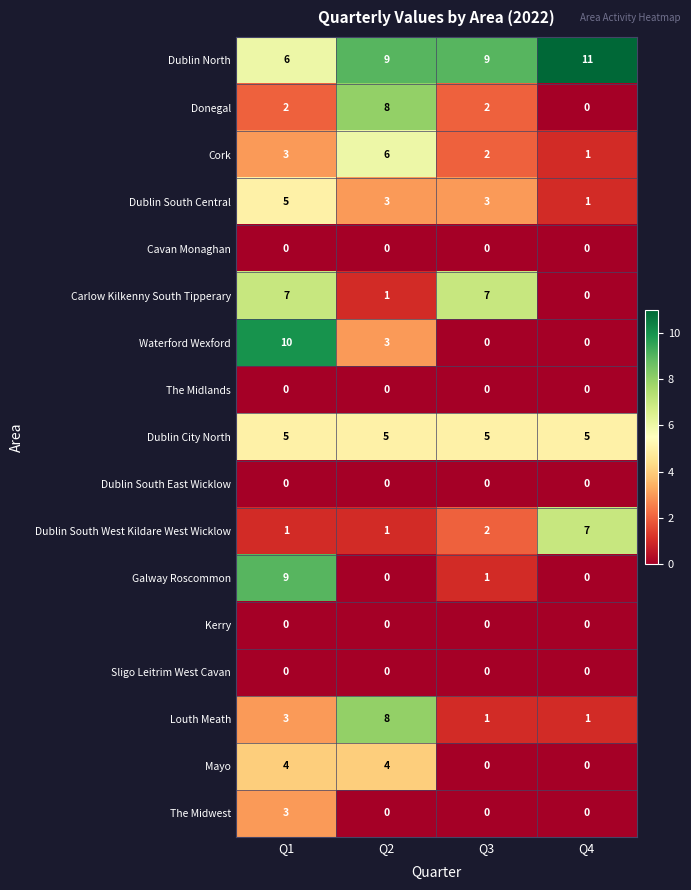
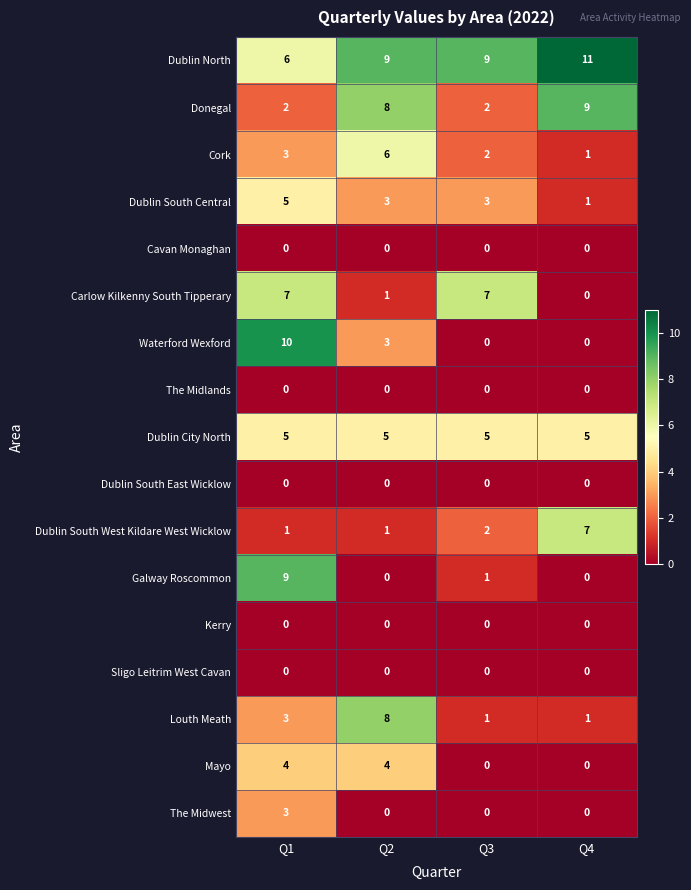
Donegal, Q4: 0 -> 9
